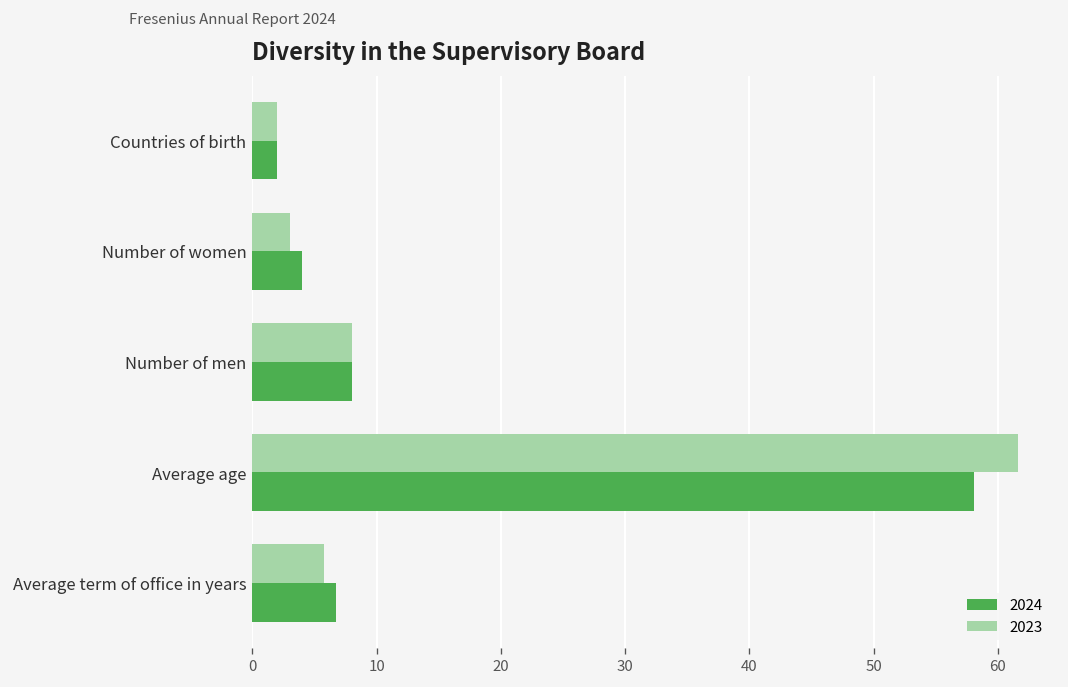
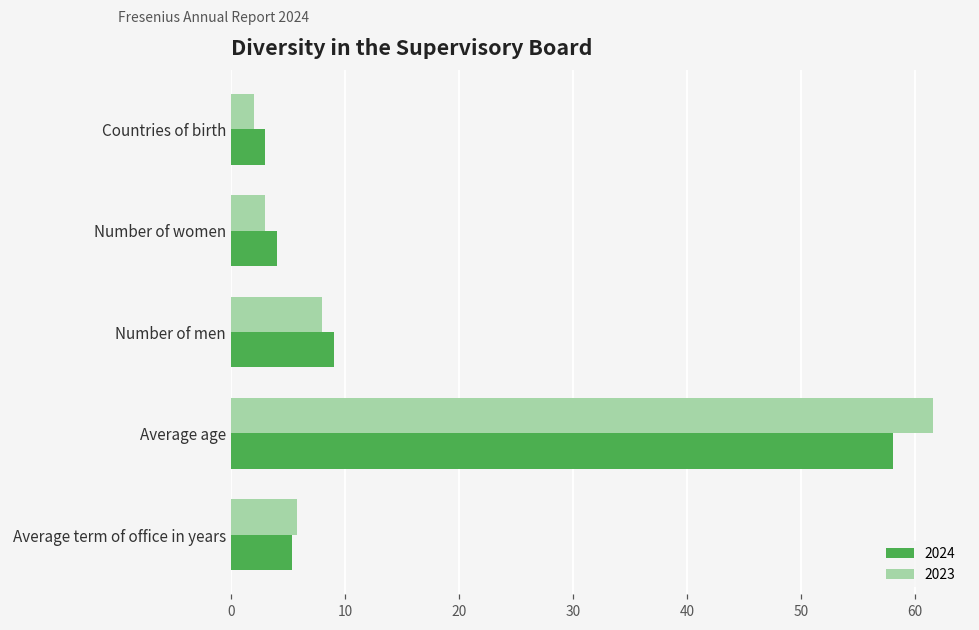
2024, Countries of birth: 2 -> 3
2024, Number of men: 8 -> 9
2024, Average term of office in years: 6.7 -> 5.3
